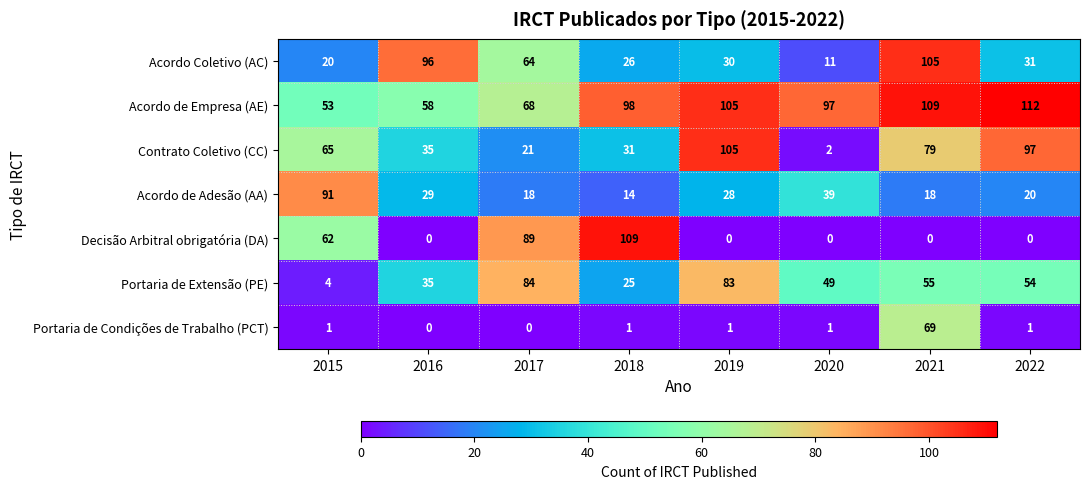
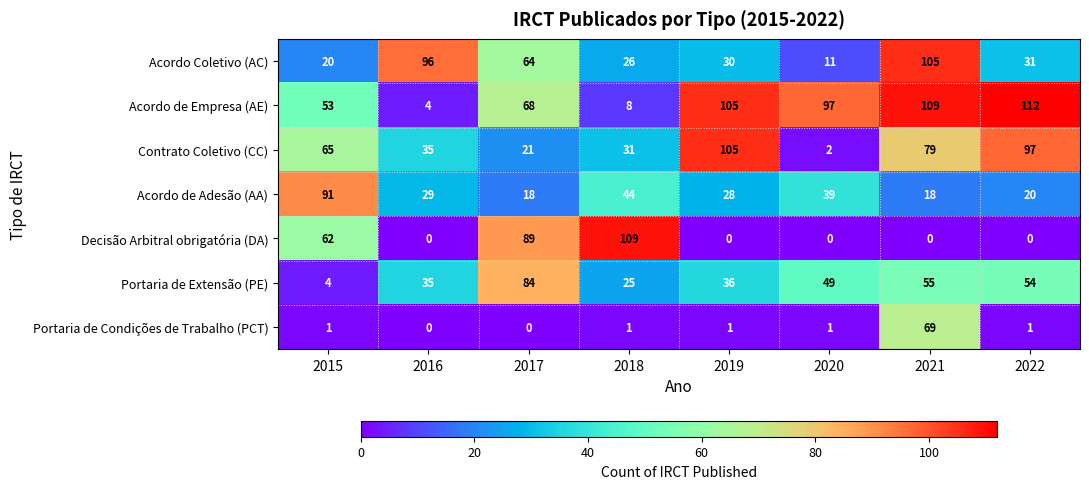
Acordo de Empresa (AE), 2016: 58 -> 4
Acordo de Empresa (AE), 2018: 98 -> 8
Acordo de Adesão (AA), 2018: 14 -> 44
Portaria de Extensão (PE), 2019: 83 -> 36
